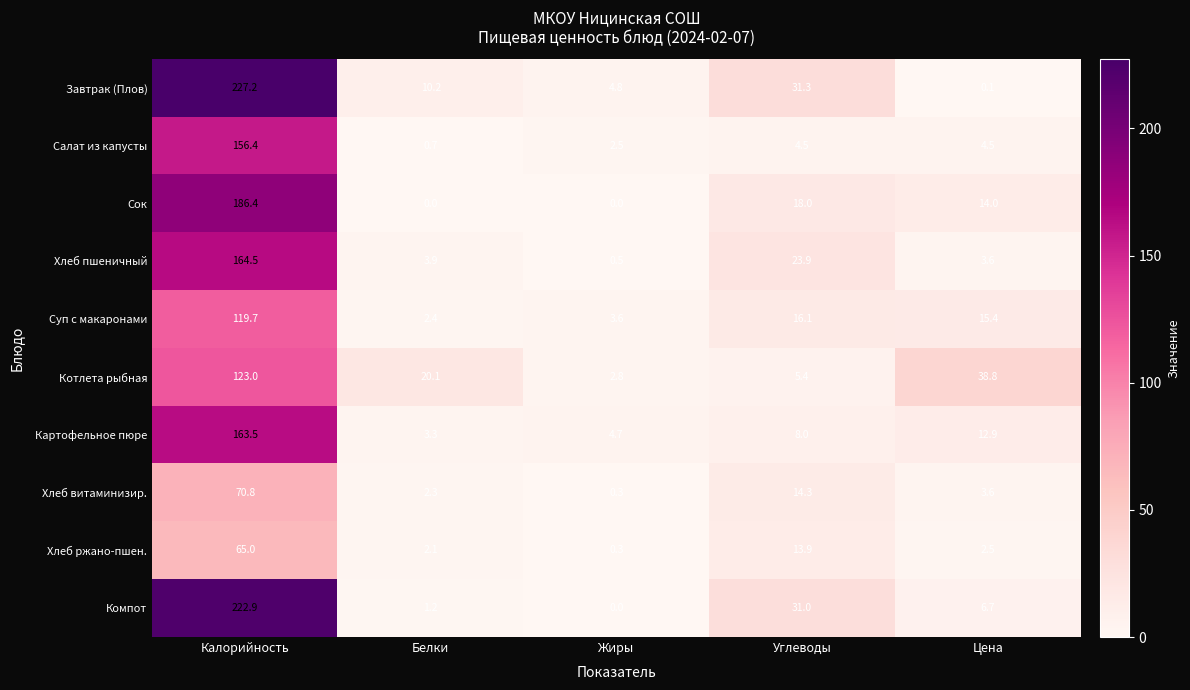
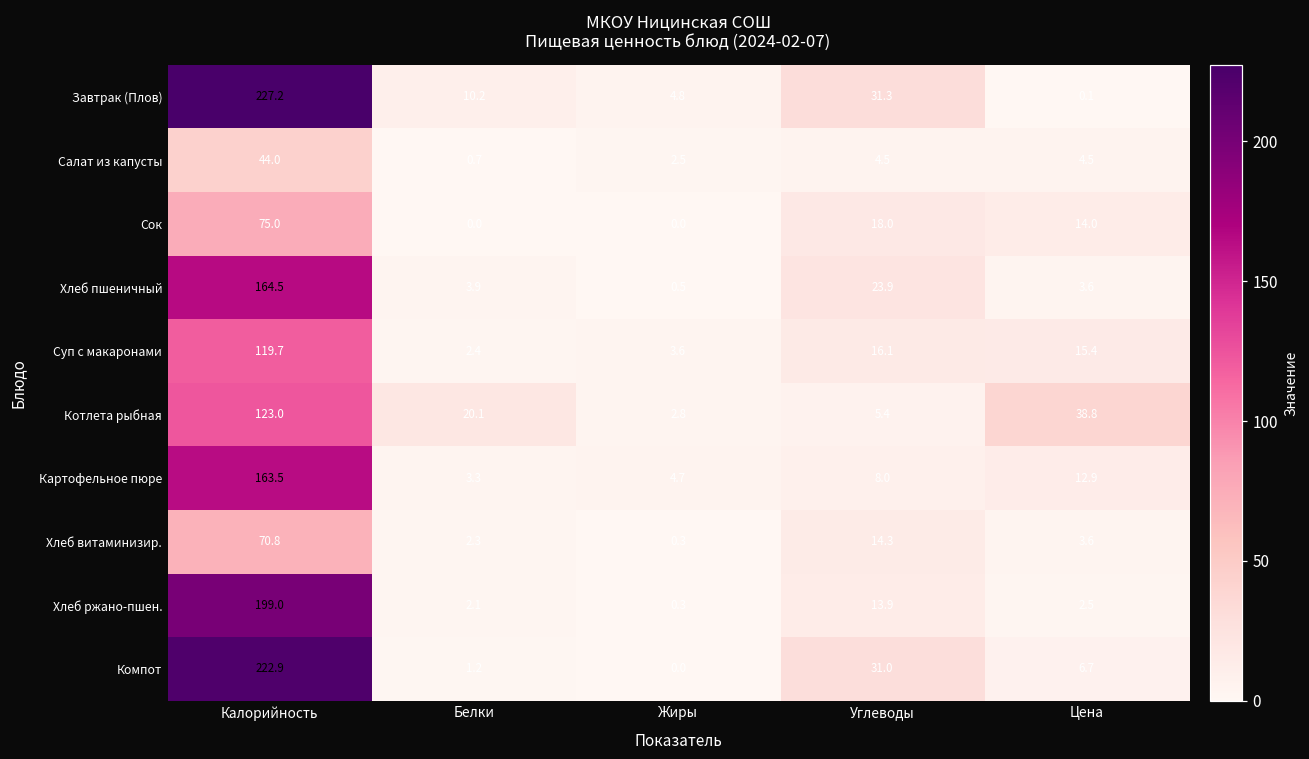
Салат из капусты, Калорийность: 156.4 -> 44.0
Сок, Калорийность: 186.4 -> 75.0
Хлеб ржано-пшен., Калорийность: 65.0 -> 199.0
